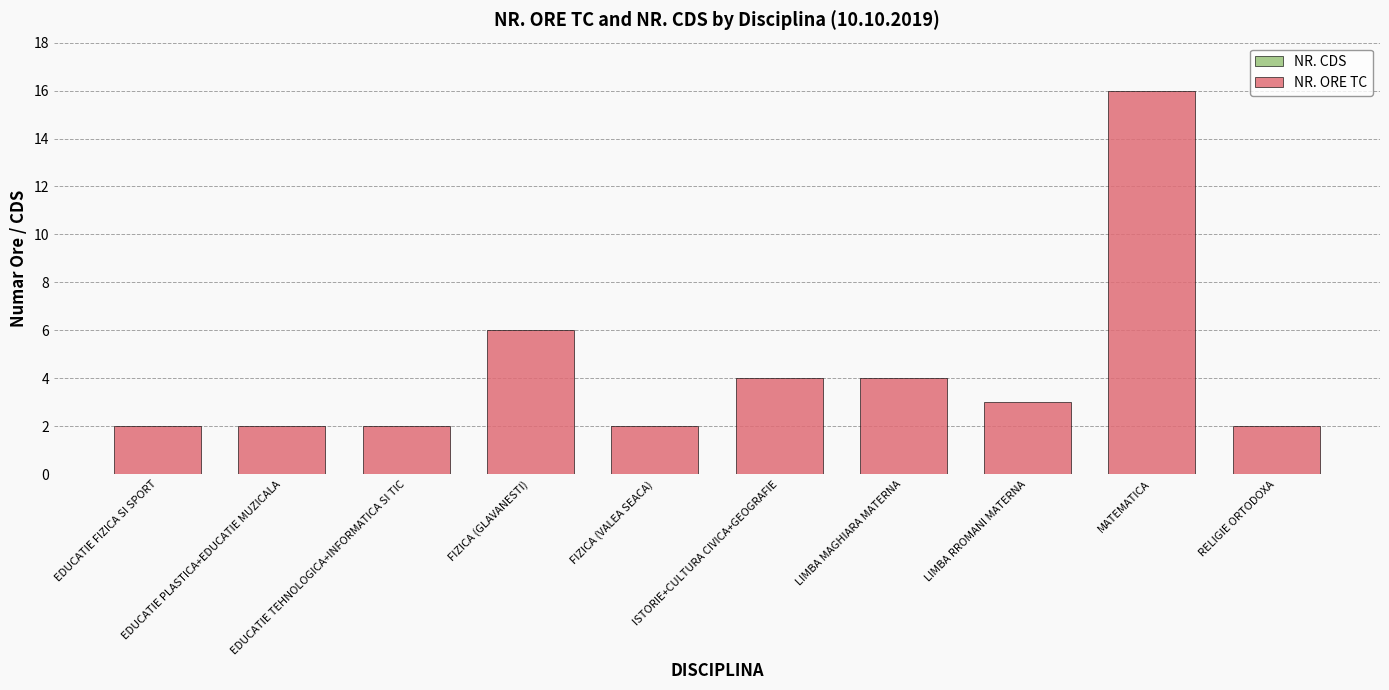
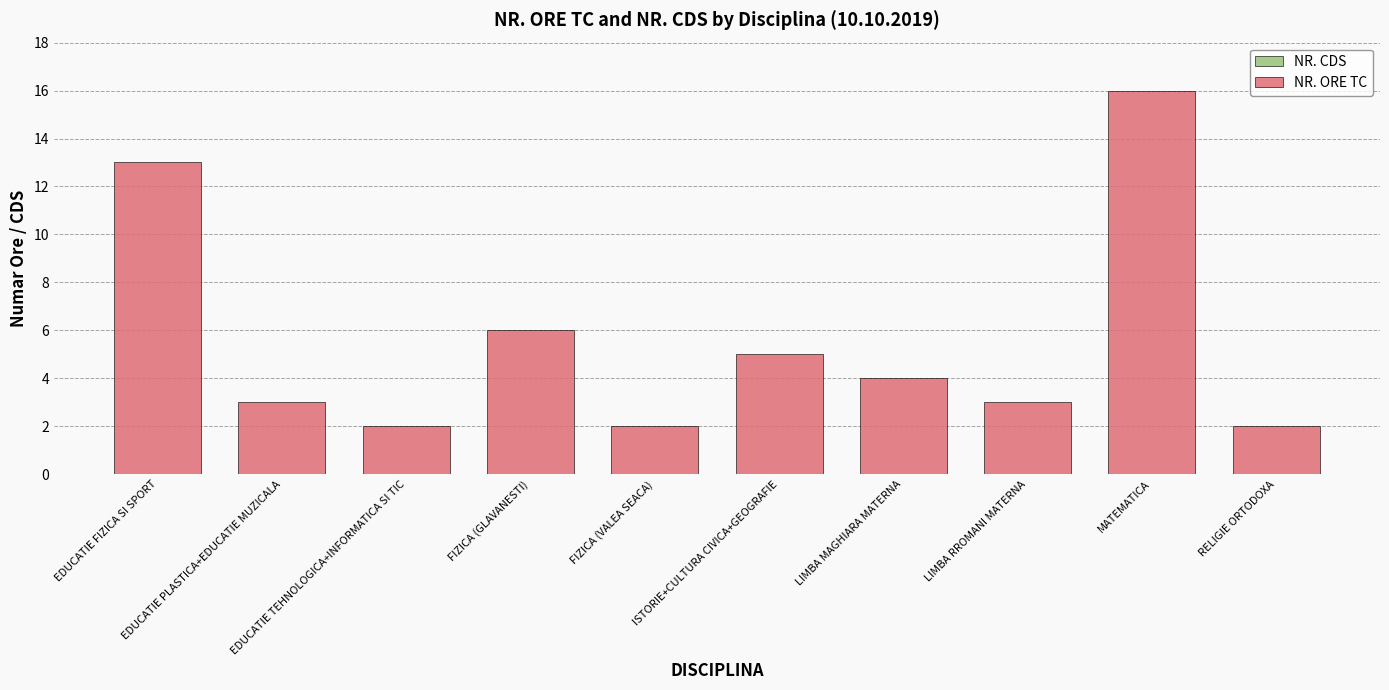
NR. ORE TC, EDUCATIE FIZICA SI SPORT: 2 -> 13
NR. ORE TC, EDUCATIE PLASTICA+EDUCATIE MUZICALA: 2 -> 3
NR. ORE TC, ISTORIE+CULTURA CIVICA+GEOGRAFIE: 4 -> 5
